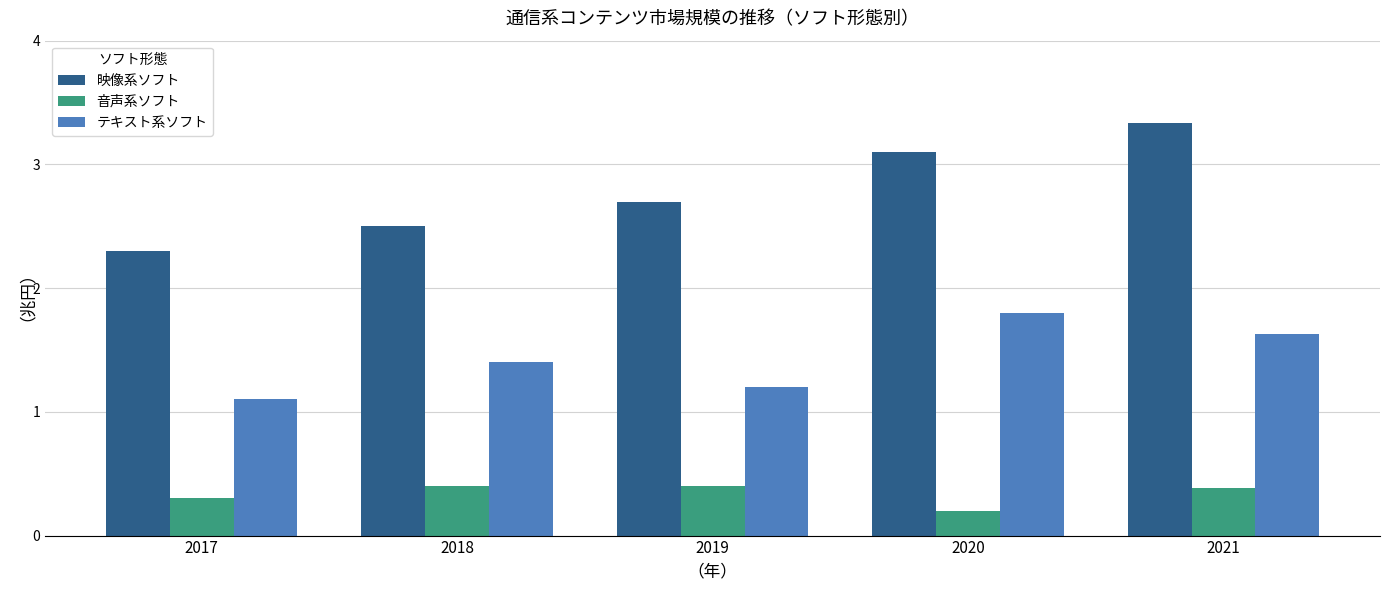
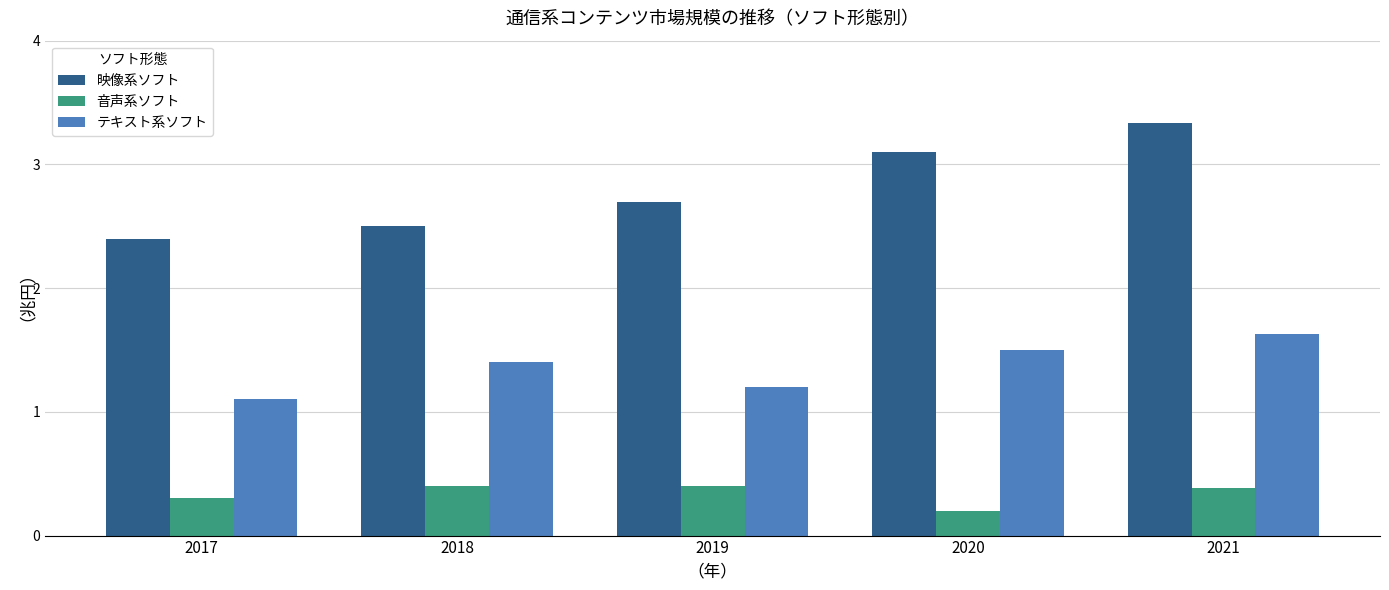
映像系ソフト, 2017: 2.3 -> 2.4
テキスト系ソフト, 2020: 1.8 -> 1.5
